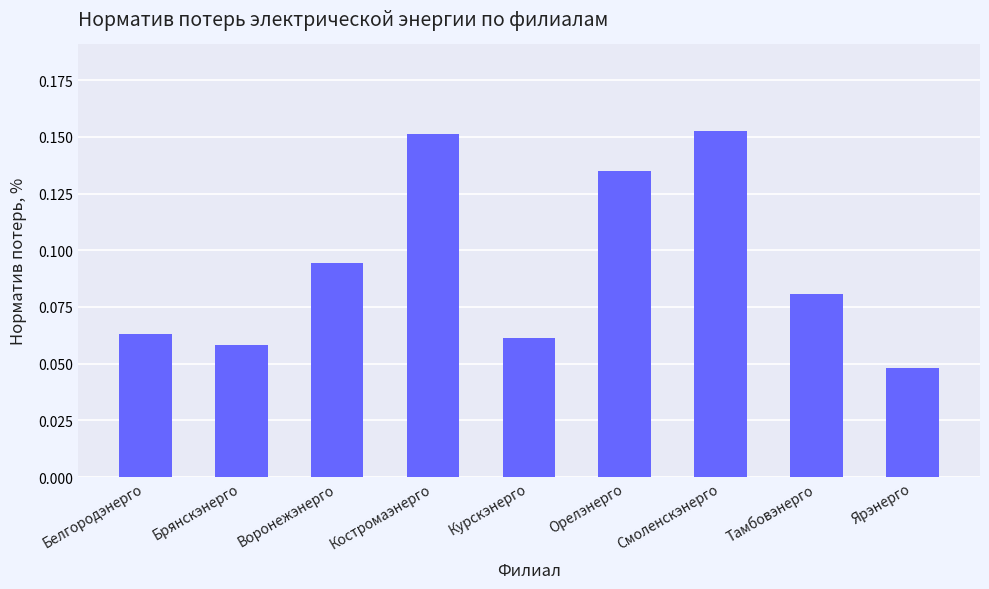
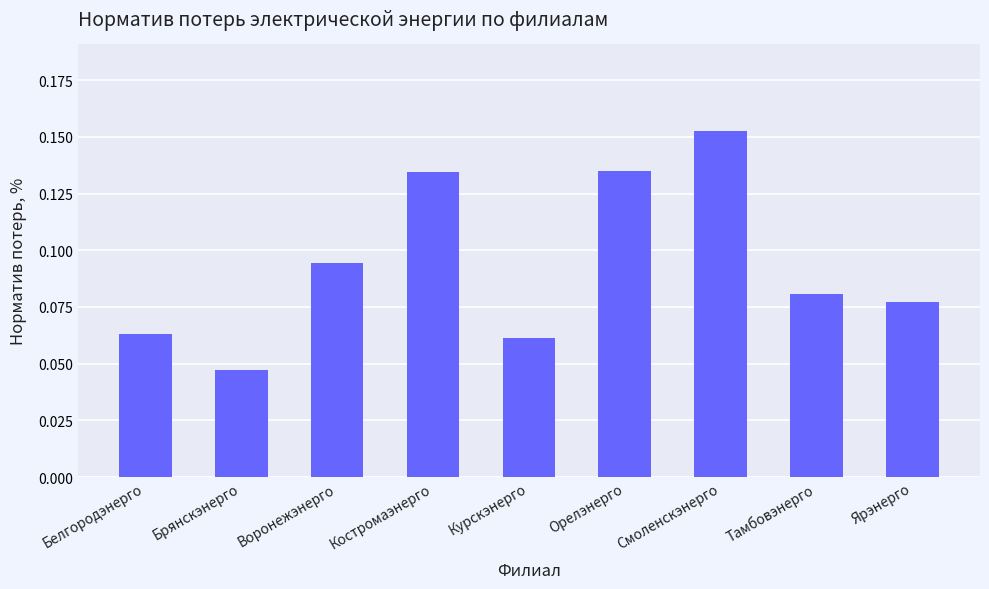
Брянскэнерго: 0.058 -> 0.047
Костромаэнерго: 0.151 -> 0.134
Ярэнерго: 0.048 -> 0.077
